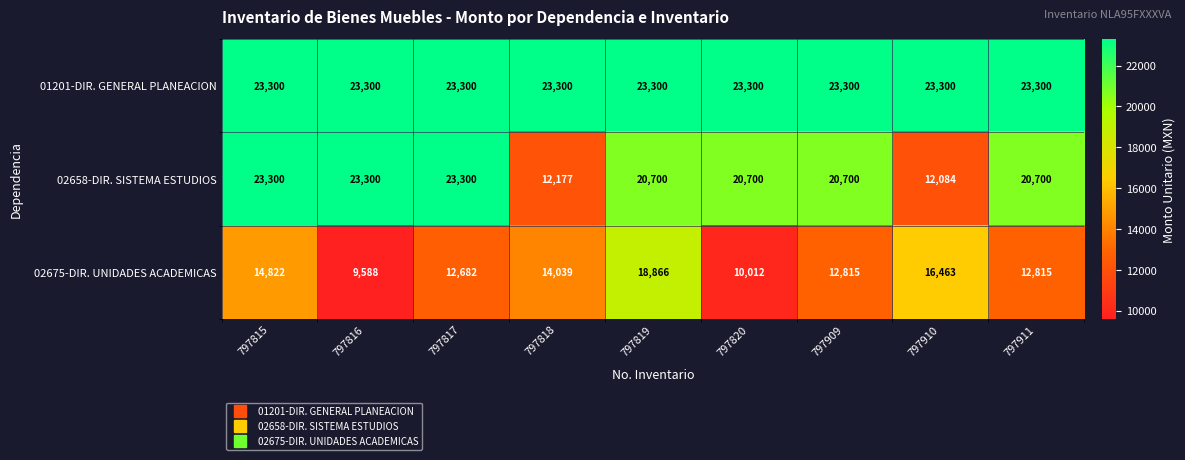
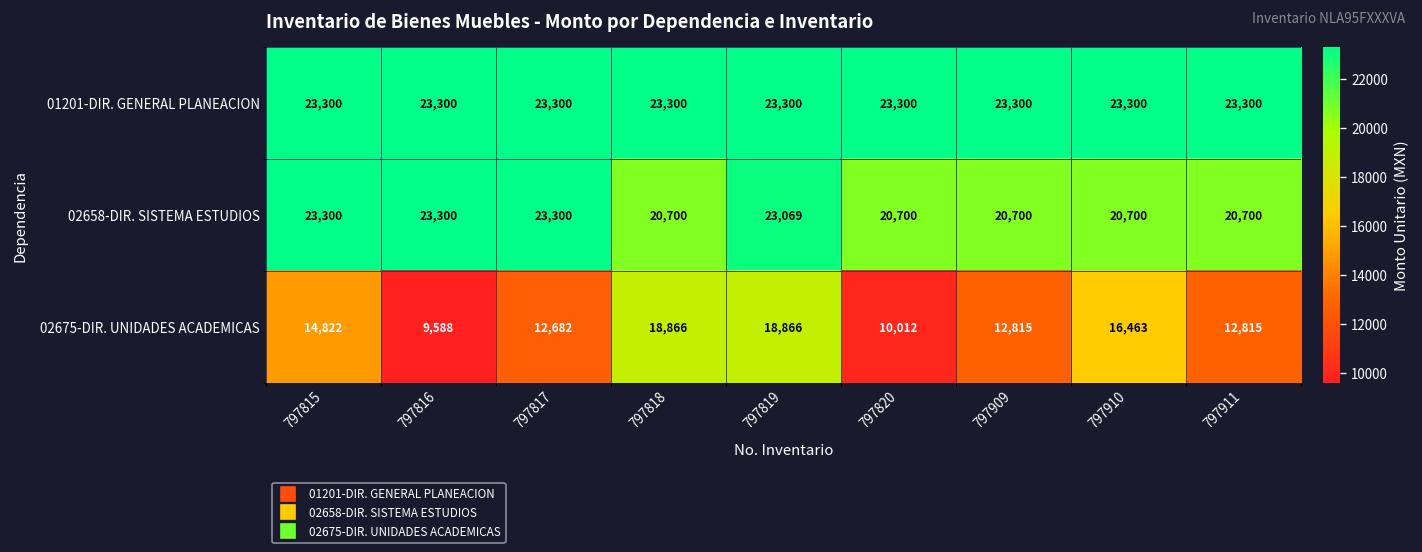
02658-DIR. SISTEMA ESTUDIOS, 797818: 12,177 -> 20,700
02658-DIR. SISTEMA ESTUDIOS, 797819: 20,700 -> 23,069
02658-DIR. SISTEMA ESTUDIOS, 797910: 12,084 -> 20,700
02675-DIR. UNIDADES ACADEMICAS, 797818: 14,039 -> 18,866
